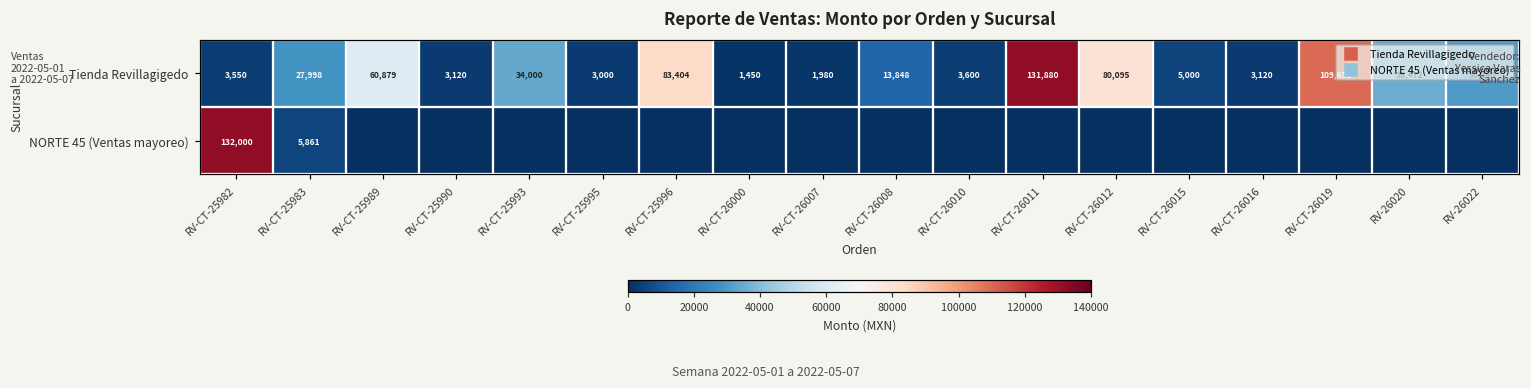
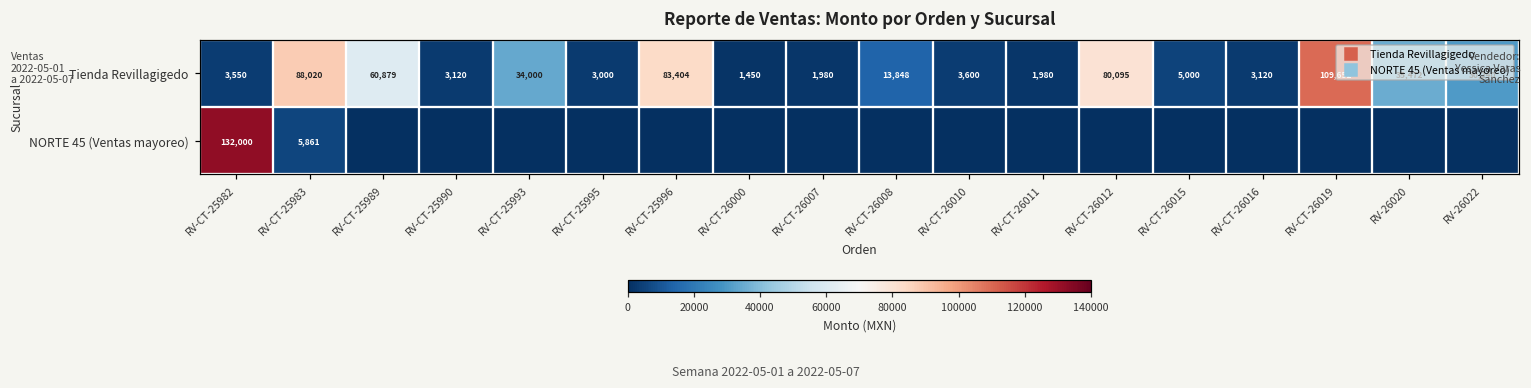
Tienda Revillagigedo, RV-CT-25983: 27,998 -> 88,020
Tienda Revillagigedo, RV-CT-26011: 131,880 -> 1,980
